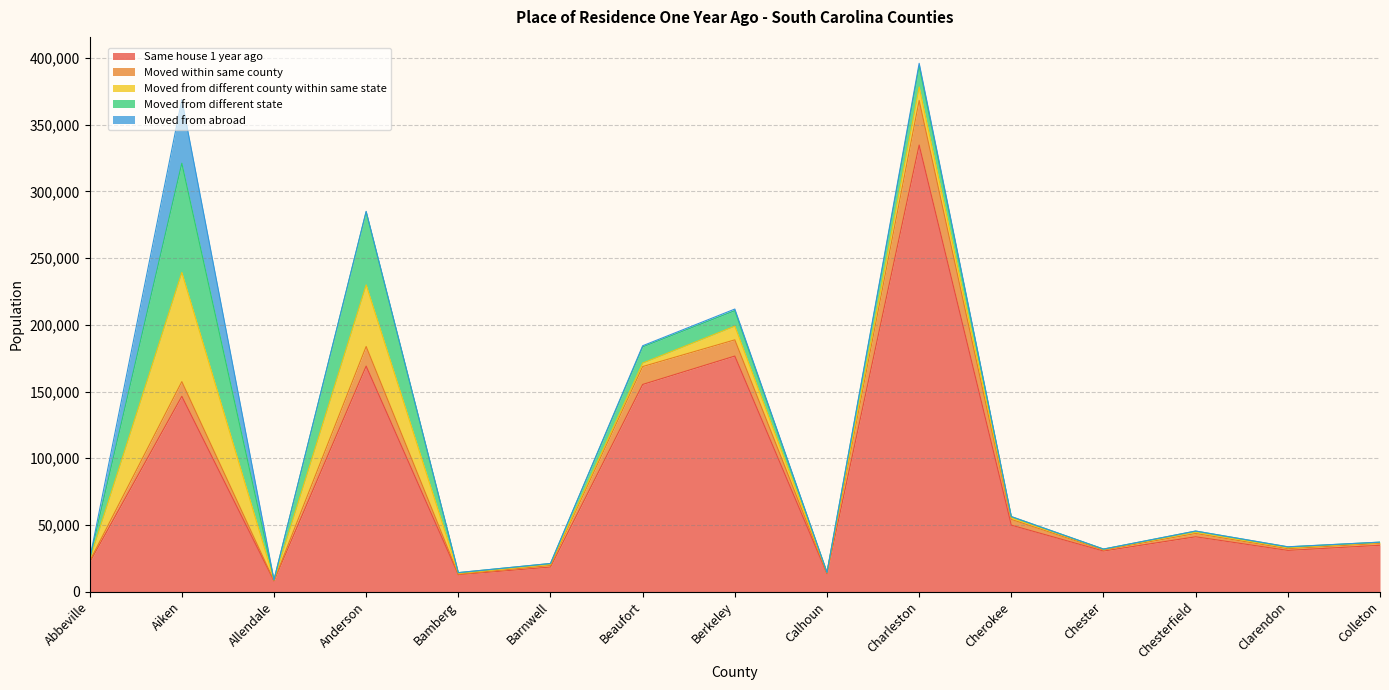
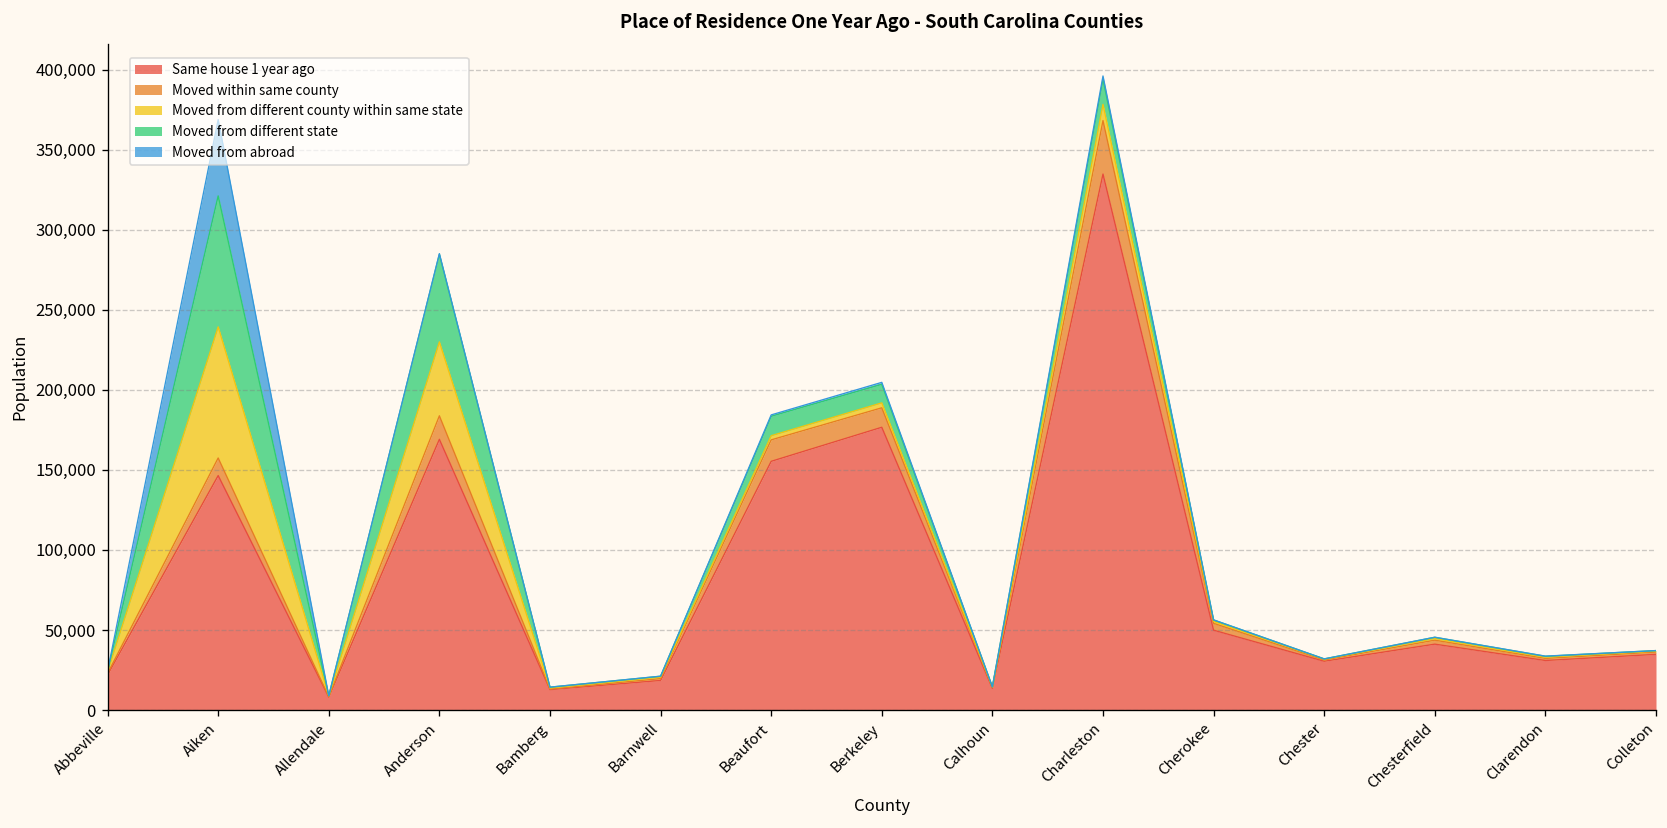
Moved from different county within same state, Berkeley: 10,000 -> 3,000
